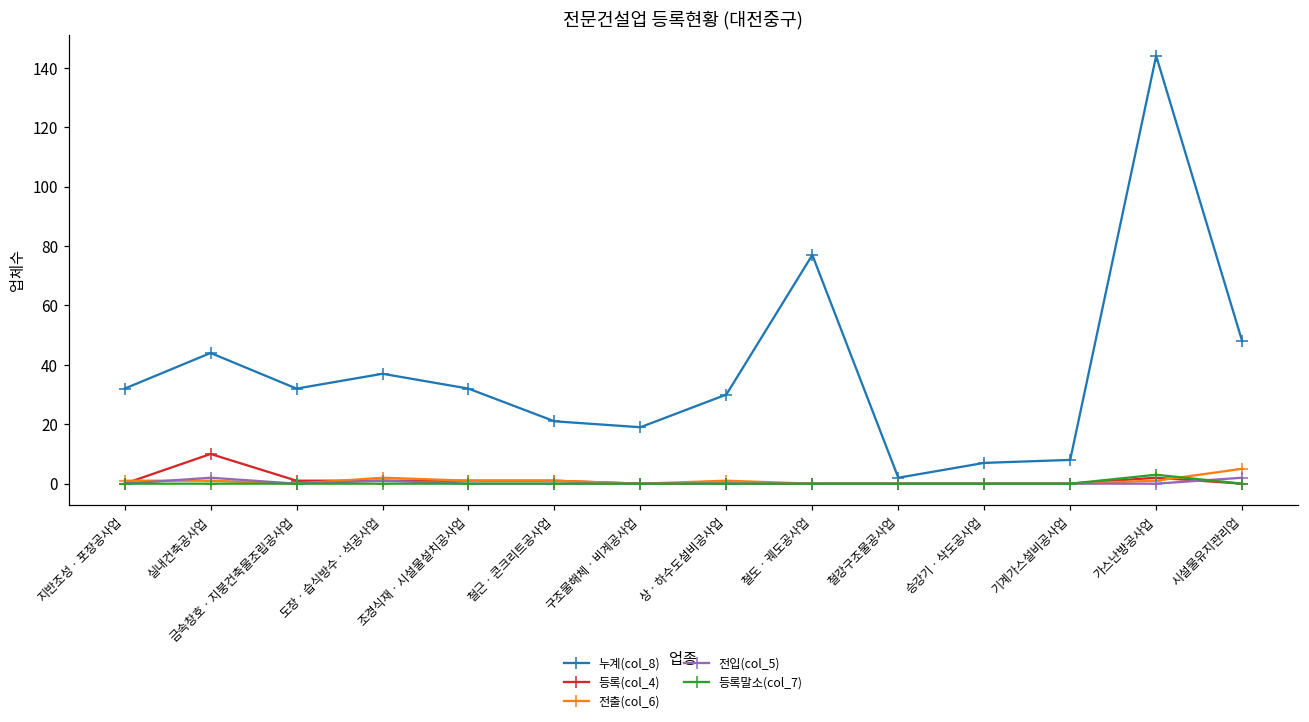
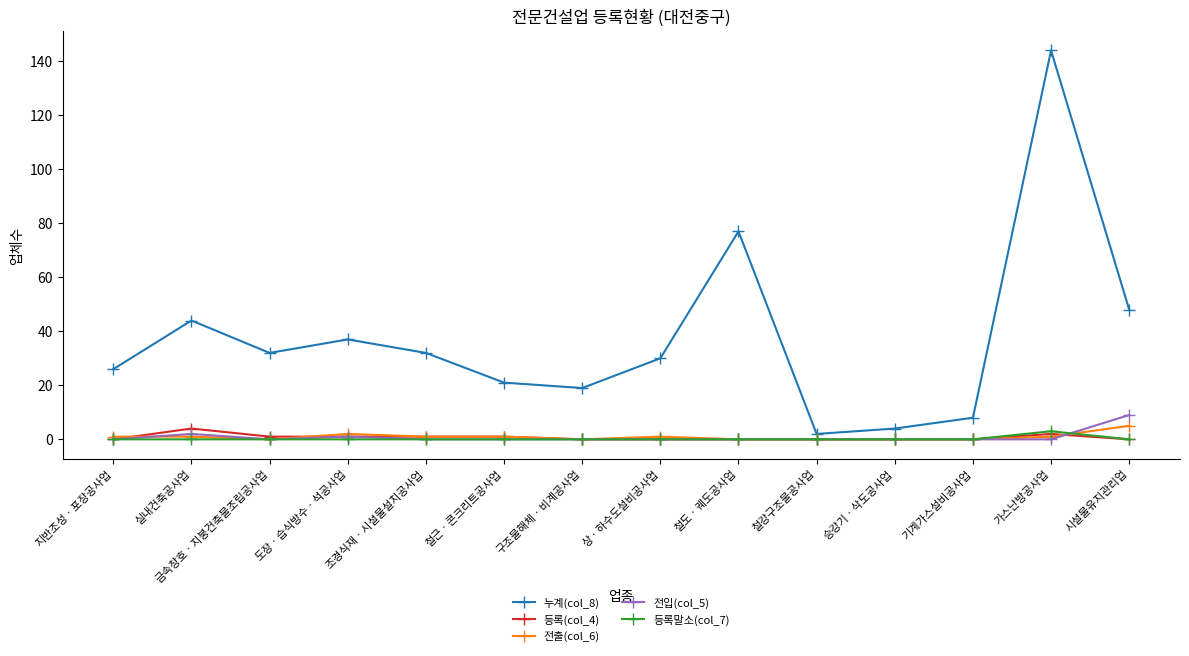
누계(col_8), 지반조성ㆍ포장공사업: 32 -> 26
등록(col_4), 실내건축공사업: 10 -> 4
누계(col_8), 승강기ㆍ삭도공사업: 7 -> 4
전입(col_5), 시설물유지관리업: 2 -> 9
